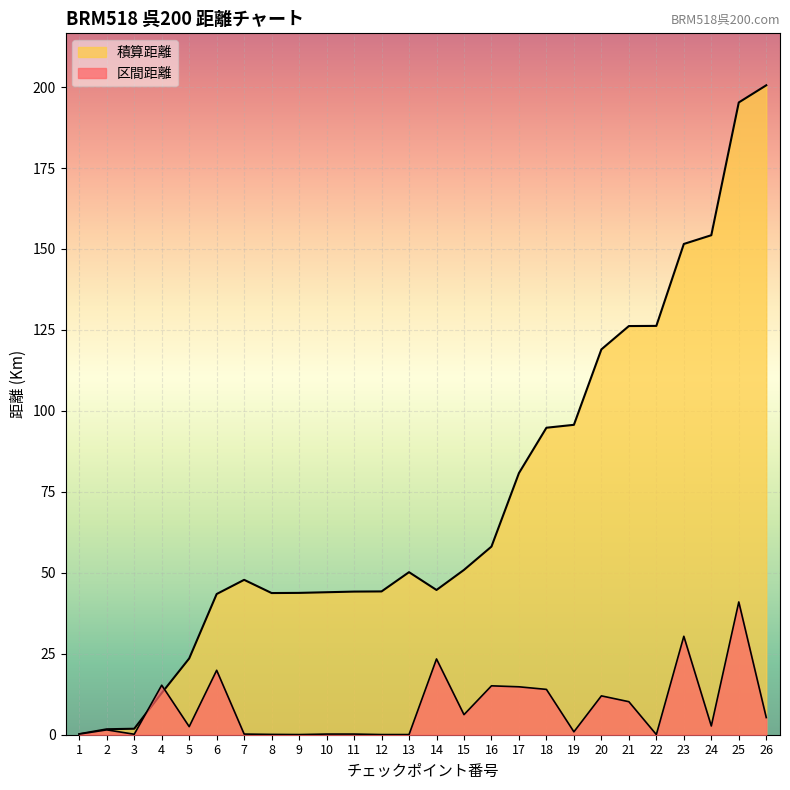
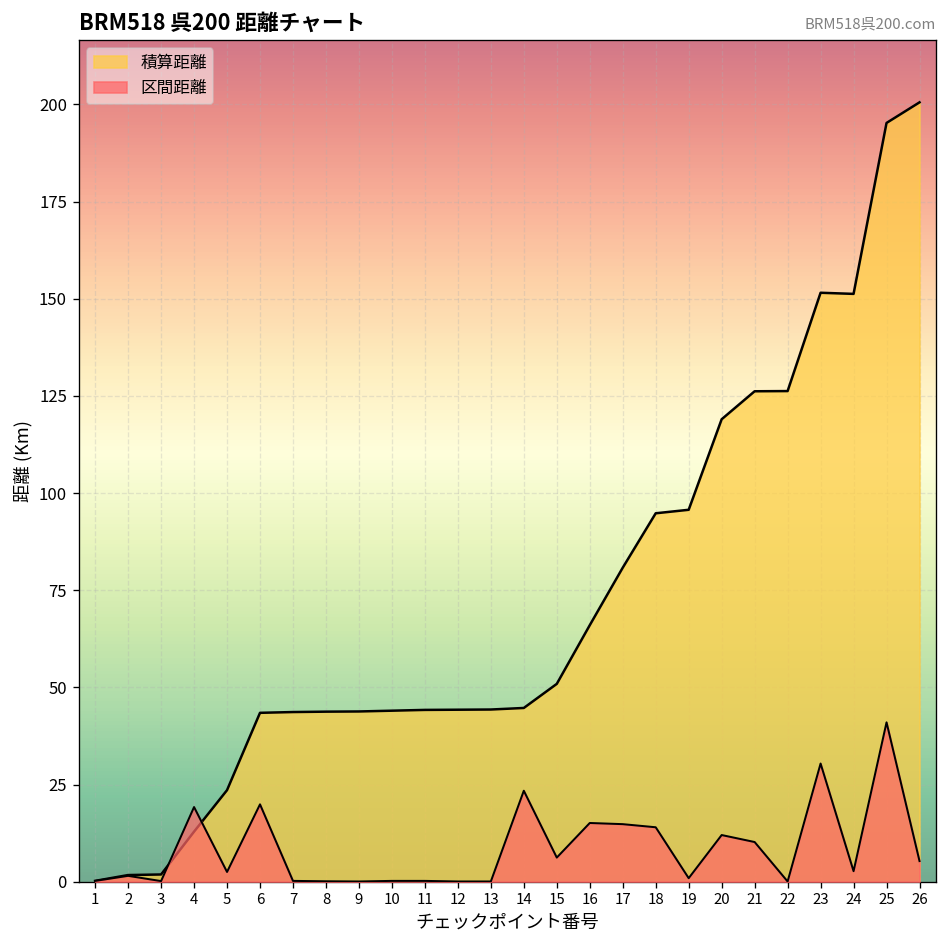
区間距離, 4: 15 -> 19
積算距離, 7: 48 -> 44
積算距離, 13: 50 -> 44
積算距離, 16: 58 -> 66
積算距離, 24: 154 -> 151
